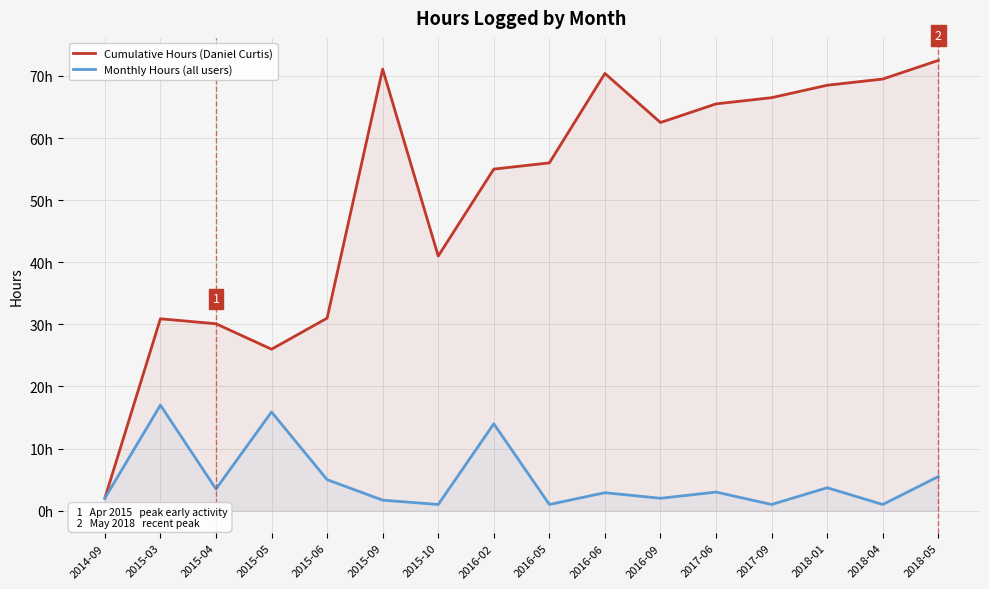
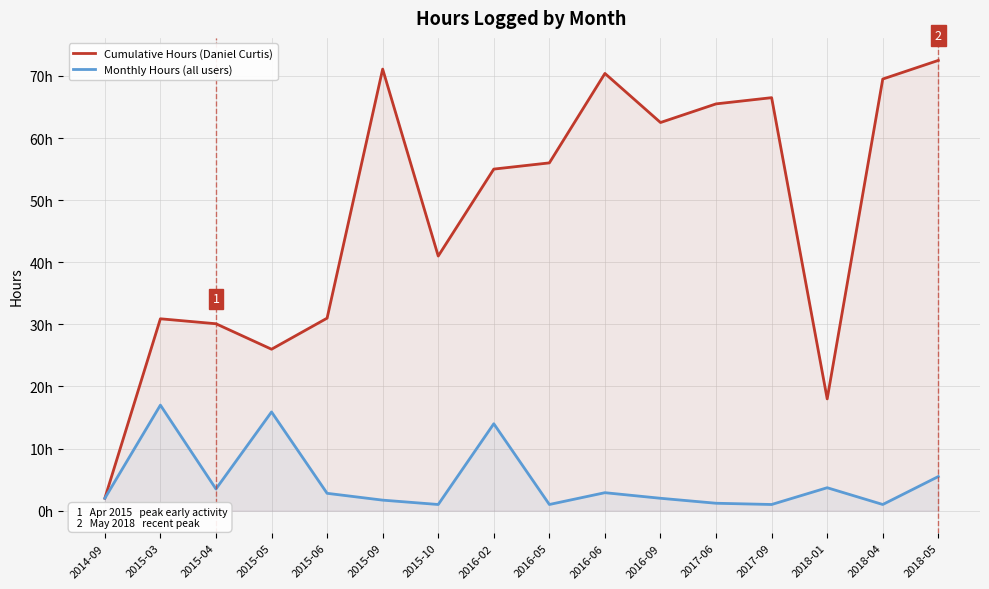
Monthly Hours (all users), 2015-06: 5h -> 3h
Monthly Hours (all users), 2017-06: 3h -> 1h
Cumulative Hours (Daniel Curtis), 2018-01: 69h -> 18h
